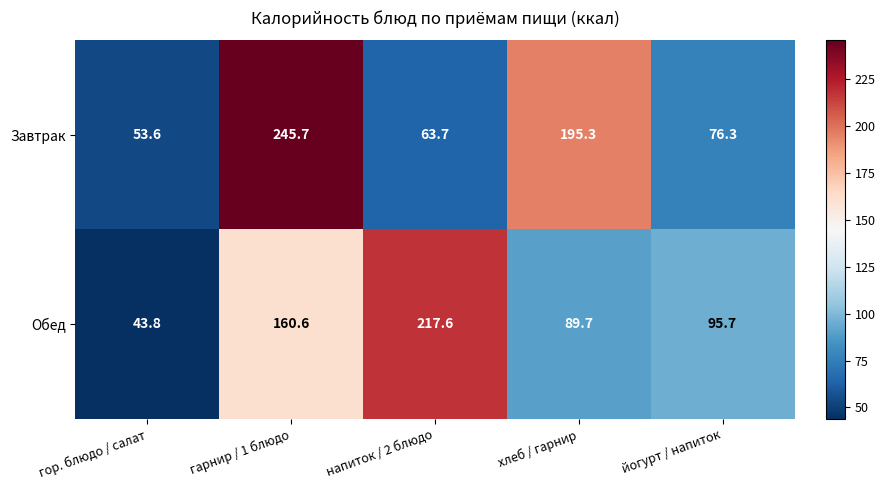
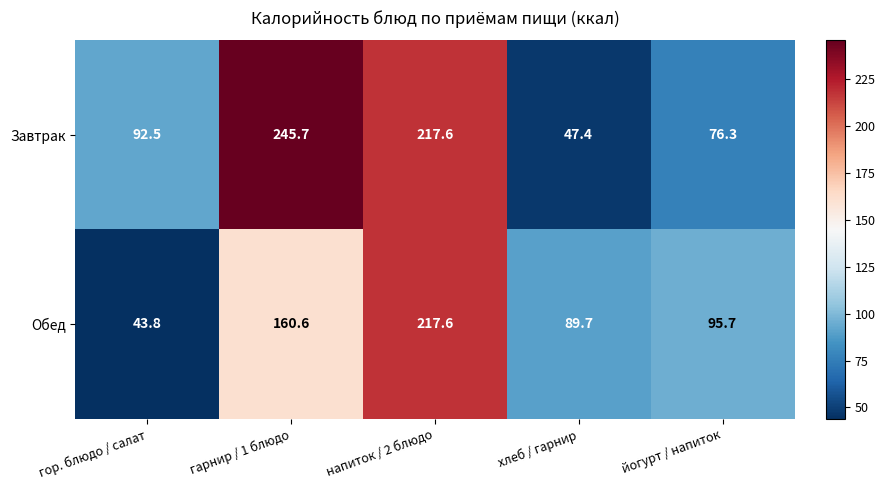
Завтрак, гор. блюдо / салат: 53.6 -> 92.5
Завтрак, напиток / 2 блюдо: 63.7 -> 217.6
Завтрак, хлеб / гарнир: 195.3 -> 47.4
